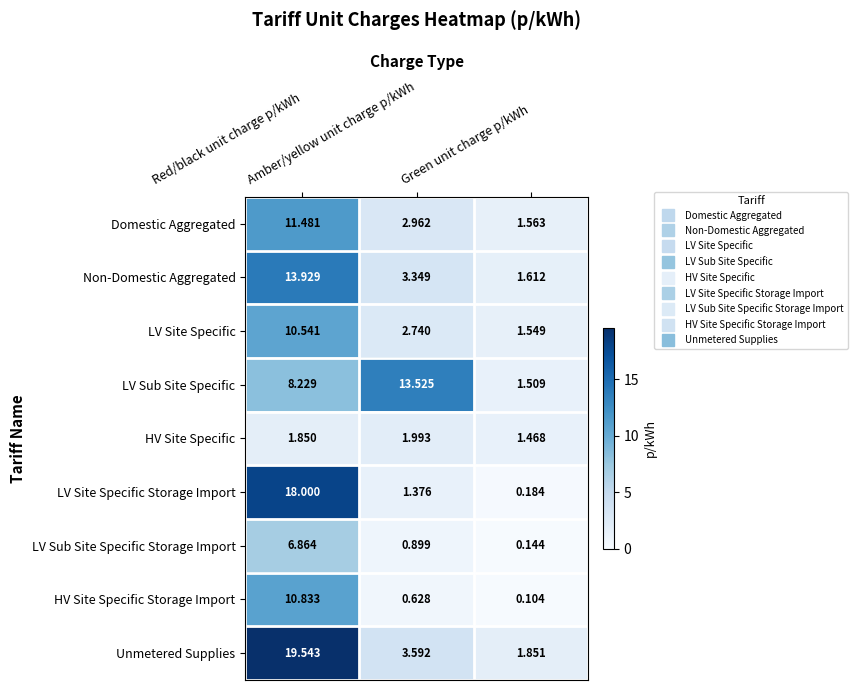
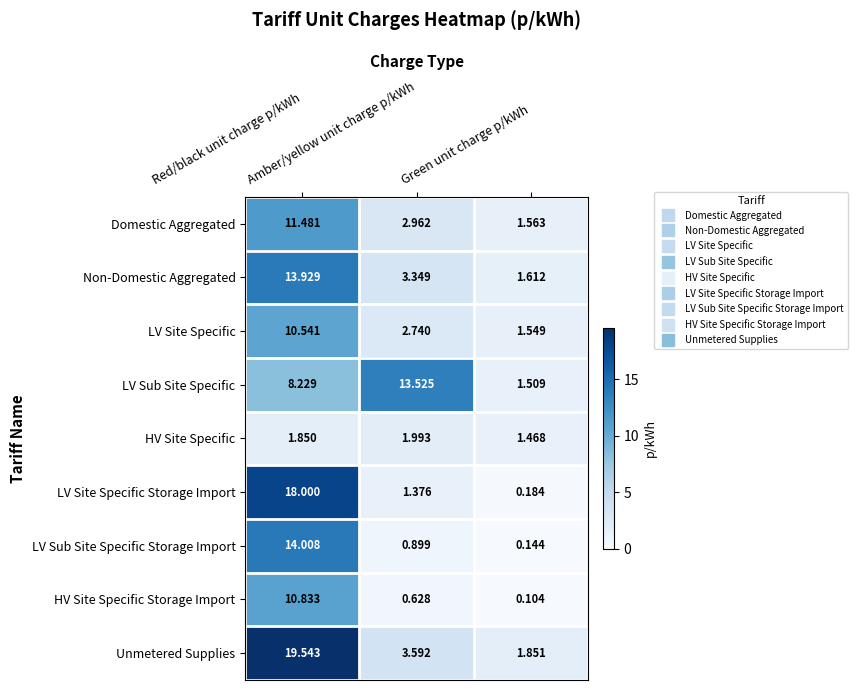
LV Sub Site Specific Storage Import, Red/black unit charge p/kWh: 6.864 -> 14.008
